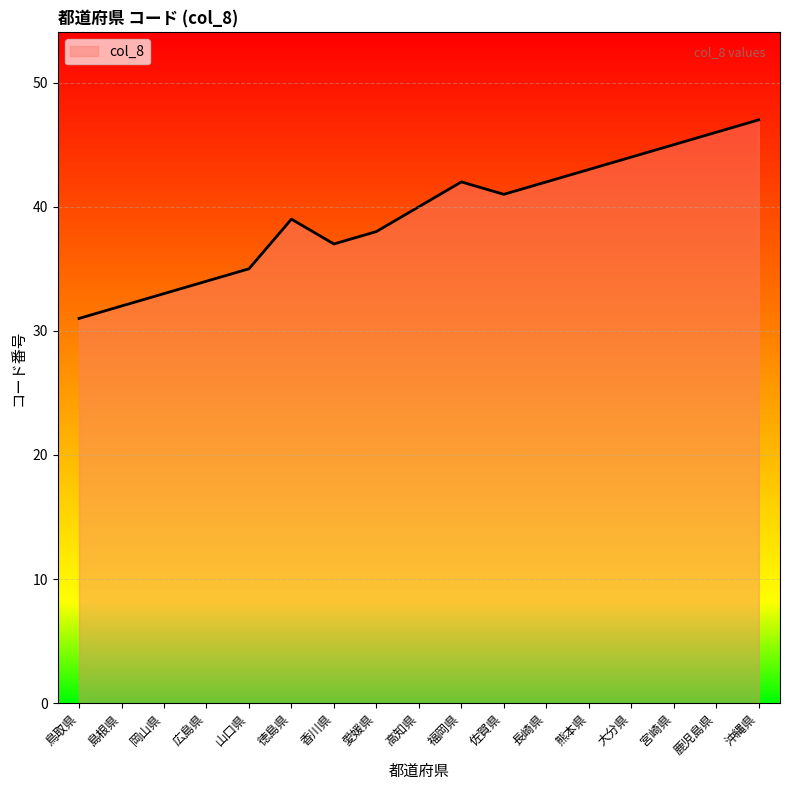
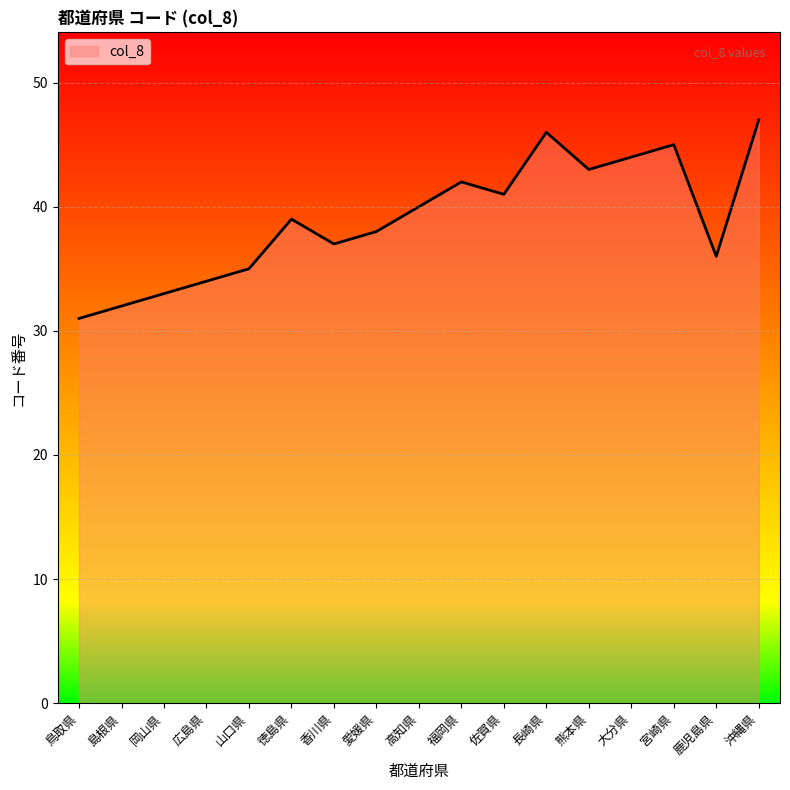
長崎県: 42 -> 46
鹿児島県: 46 -> 36
